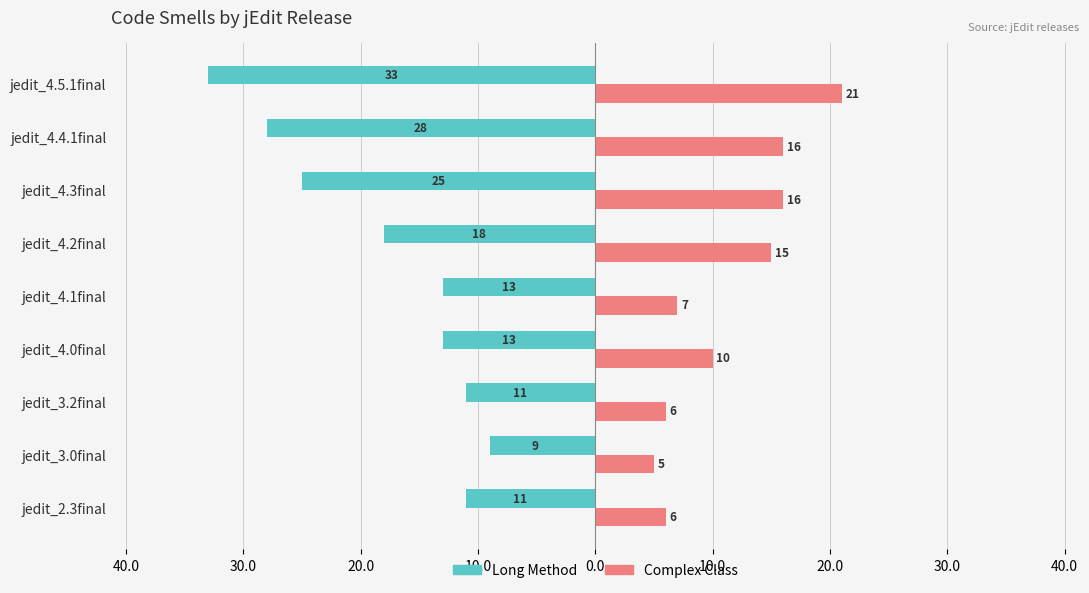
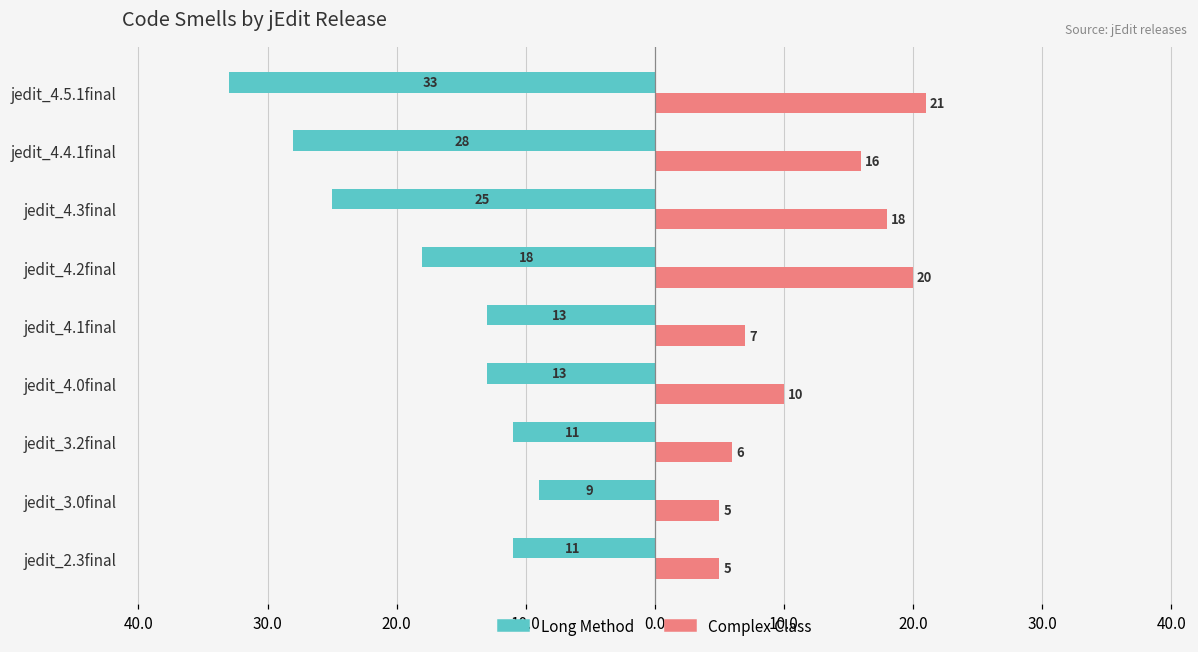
Complex Class, jedit_4.3final: 16 -> 18
Complex Class, jedit_4.2final: 15 -> 20
Complex Class, jedit_2.3final: 6 -> 5
